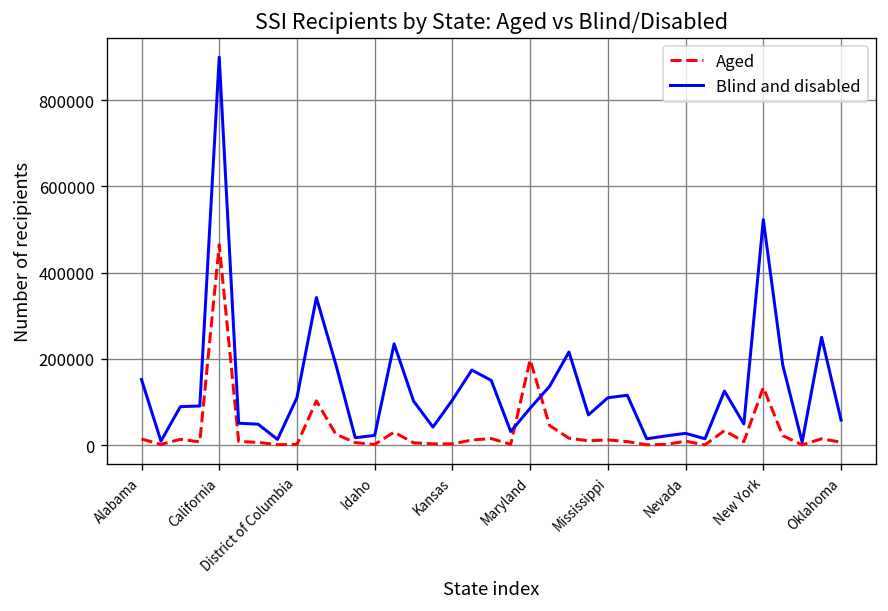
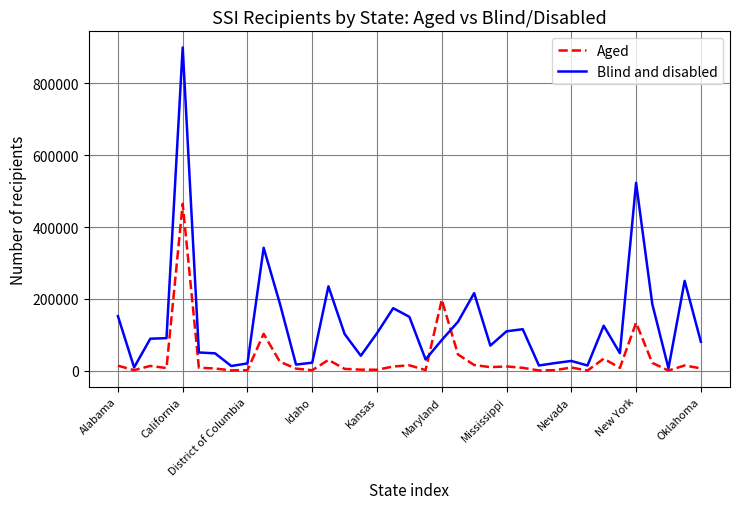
Blind and disabled, District of Columbia: 110000 -> 20000
Blind and disabled, Oklahoma: 60000 -> 80000
